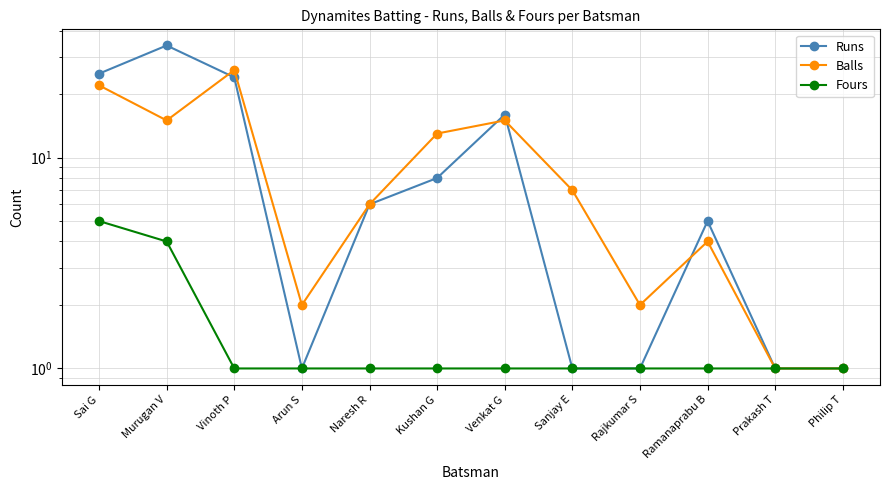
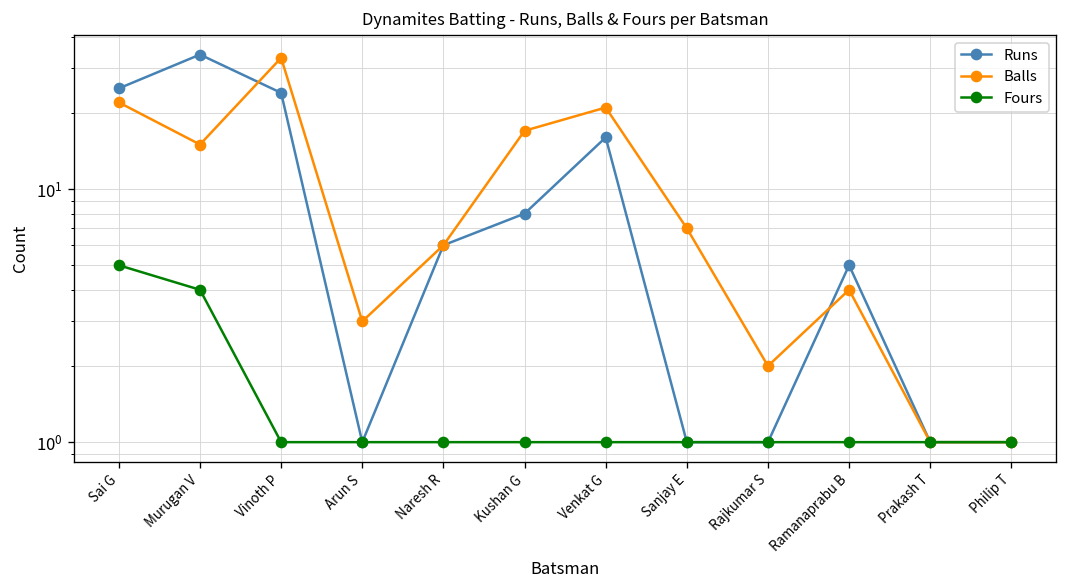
Balls, Vinoth P: 26 -> 33
Balls, Arun S: 2 -> 3
Balls, Kushan G: 13 -> 17
Balls, Venkat G: 15 -> 21
